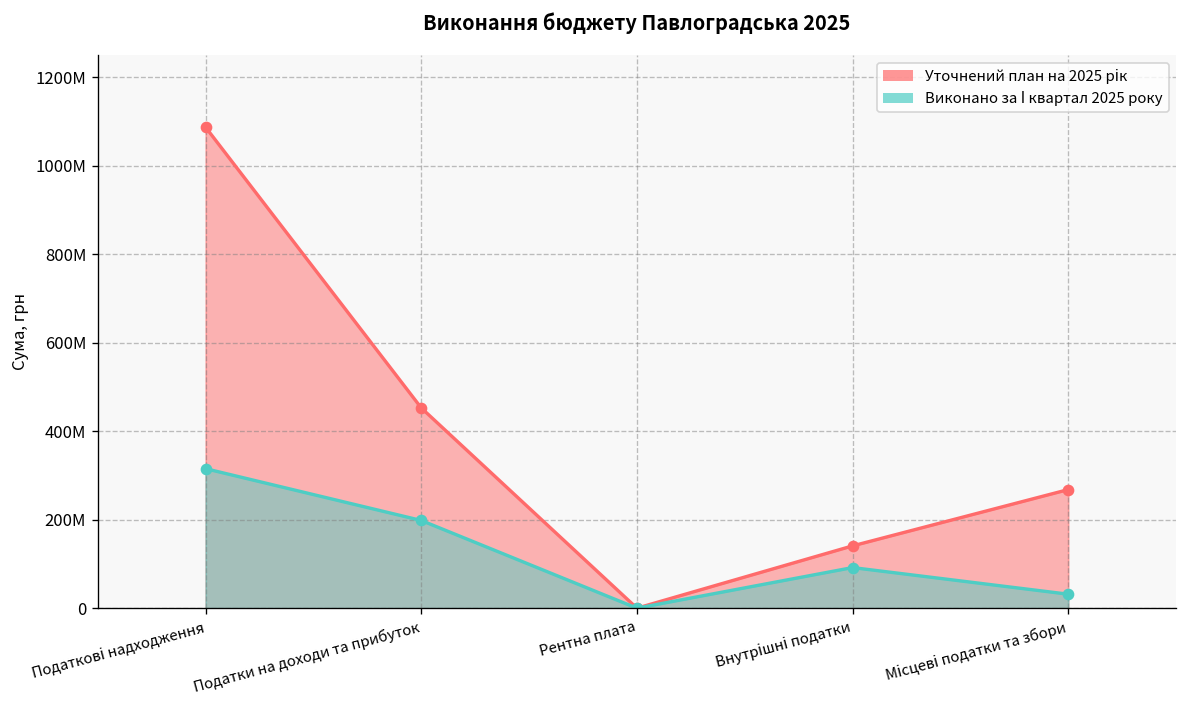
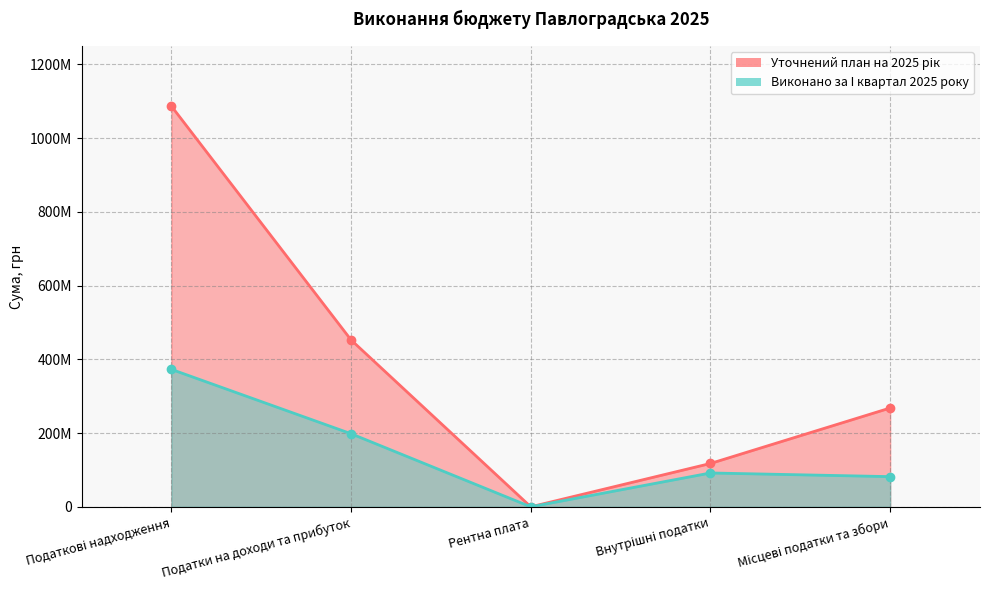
Виконано за І квартал 2025 року, Податкові надходження: 320000000 -> 370000000
Уточнений план на 2025 рік, Внутрішні податки: 140000000 -> 120000000
Виконано за І квартал 2025 року, Місцеві податки та збори: 30000000 -> 80000000
